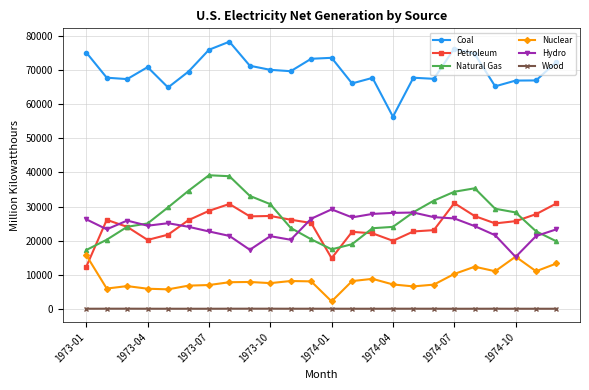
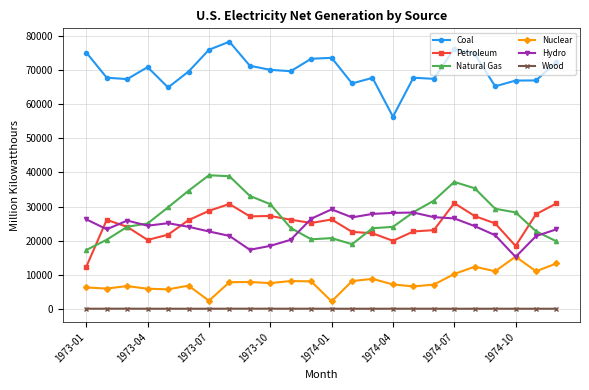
Nuclear, 1973-01: 16000 -> 6000
Nuclear, 1973-07: 7000 -> 2000
Hydro, 1973-10: 21000 -> 18000
Petroleum, 1974-01: 15000 -> 26000
Natural Gas, 1974-01: 17000 -> 21000
Natural Gas, 1974-07: 34000 -> 37000
Petroleum, 1974-10: 26000 -> 18000
